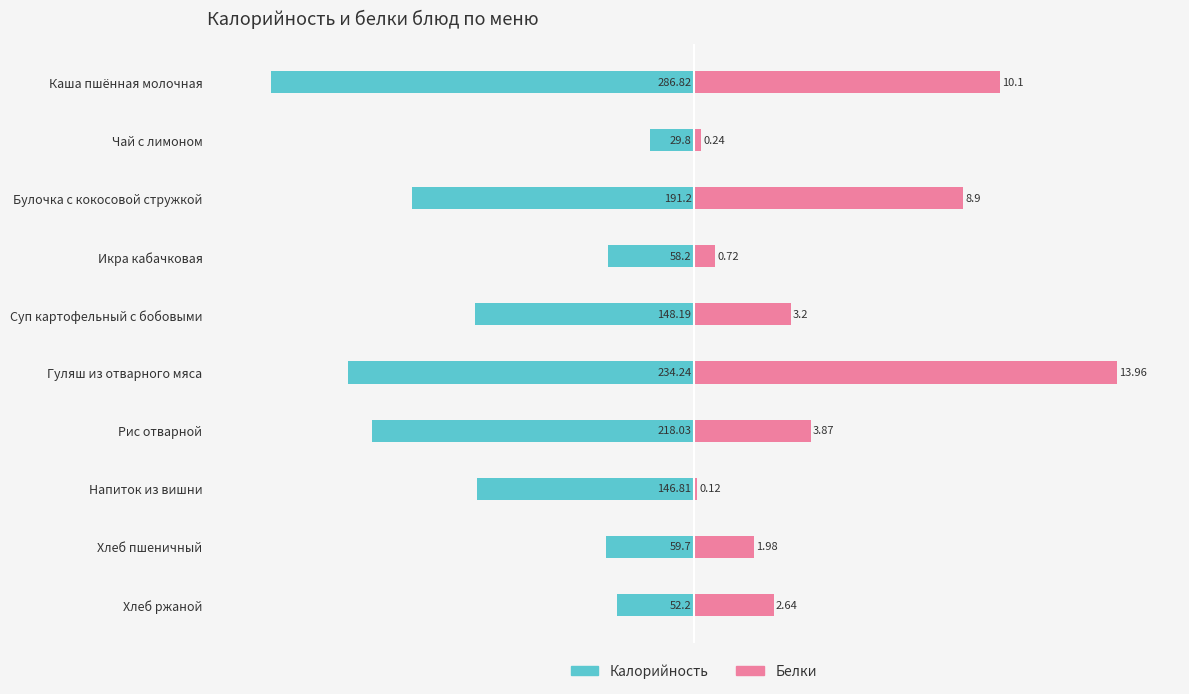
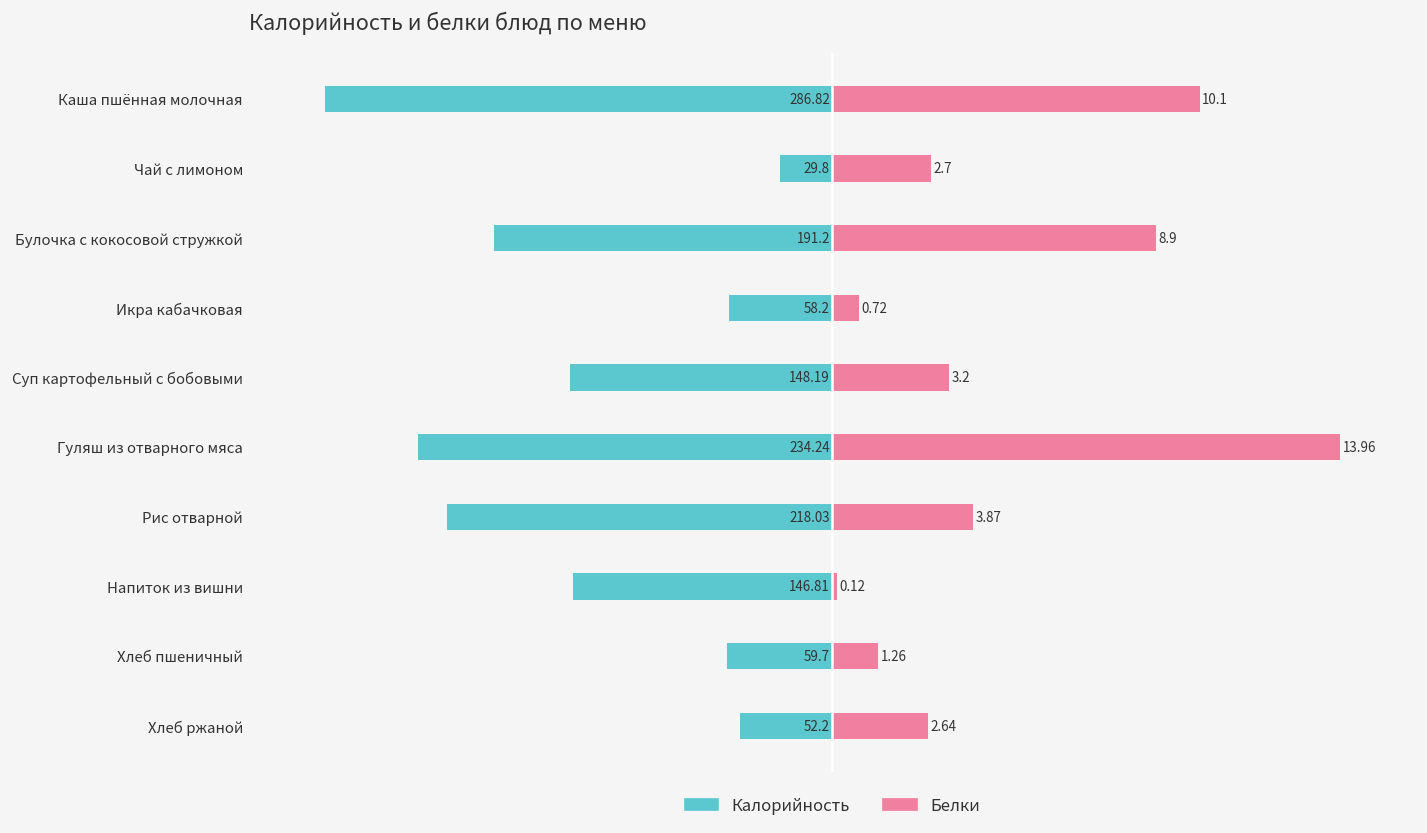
Белки, Чай с лимоном: 0.24 -> 2.7
Белки, Хлеб пшеничный: 1.98 -> 1.26
